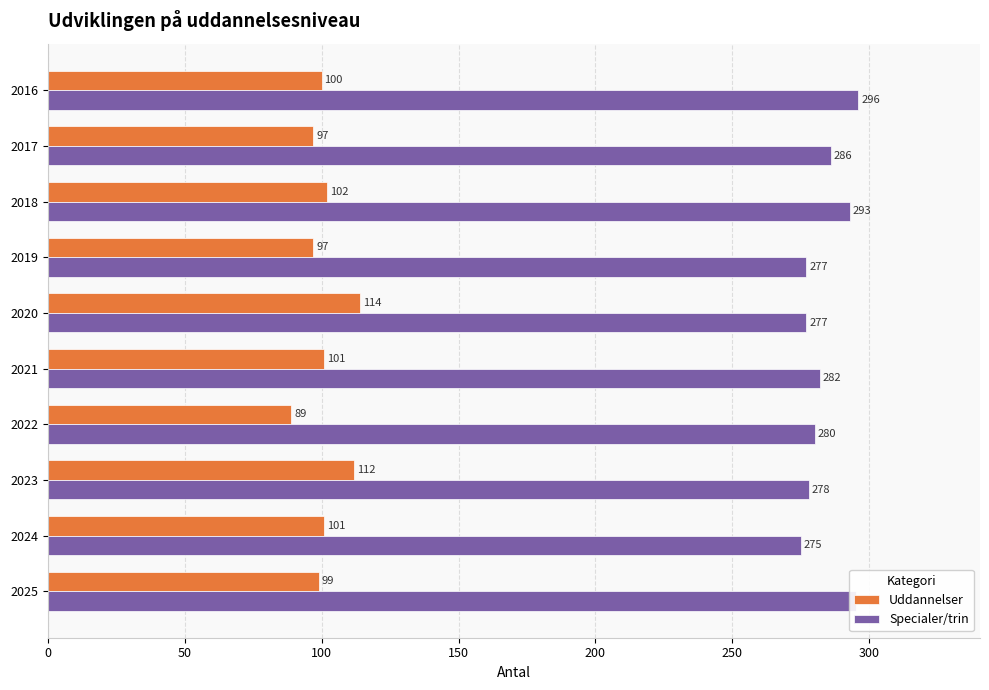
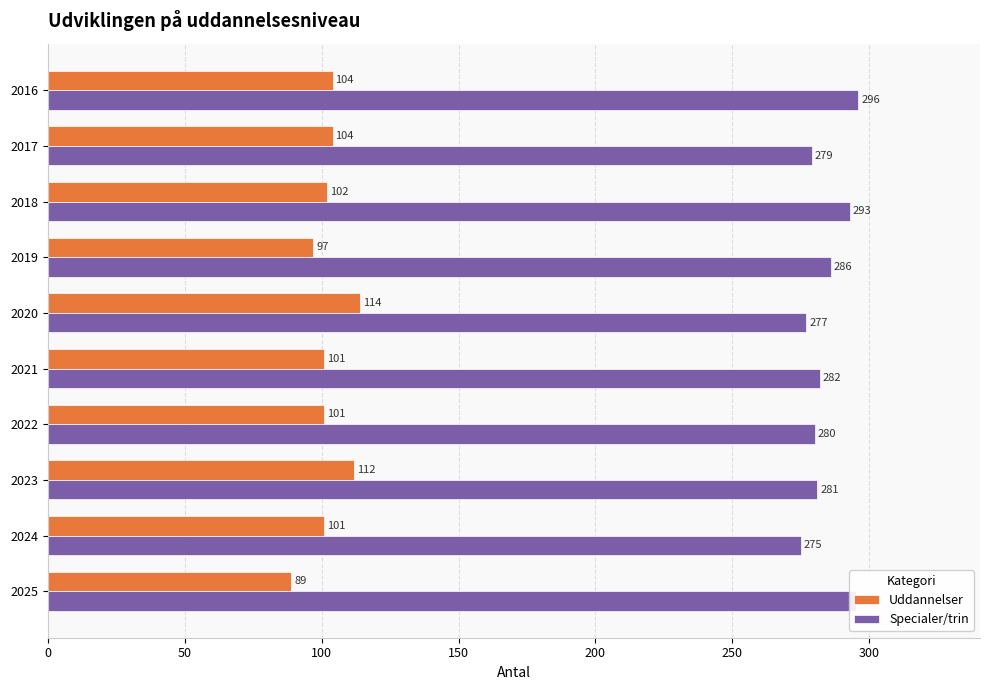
Uddannelser, 2016: 100 -> 104
Uddannelser, 2017: 97 -> 104
Specialer/trin, 2017: 286 -> 279
Specialer/trin, 2019: 277 -> 286
Uddannelser, 2022: 89 -> 101
Specialer/trin, 2023: 278 -> 281
Uddannelser, 2025: 99 -> 89
